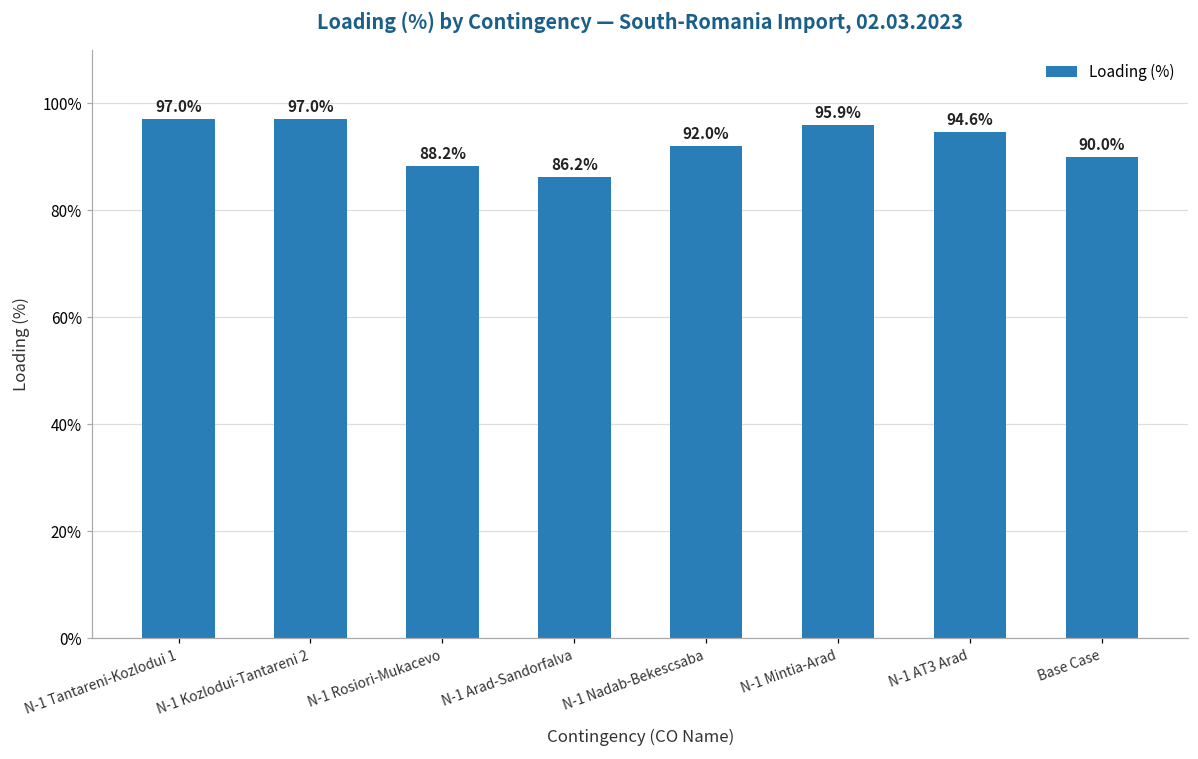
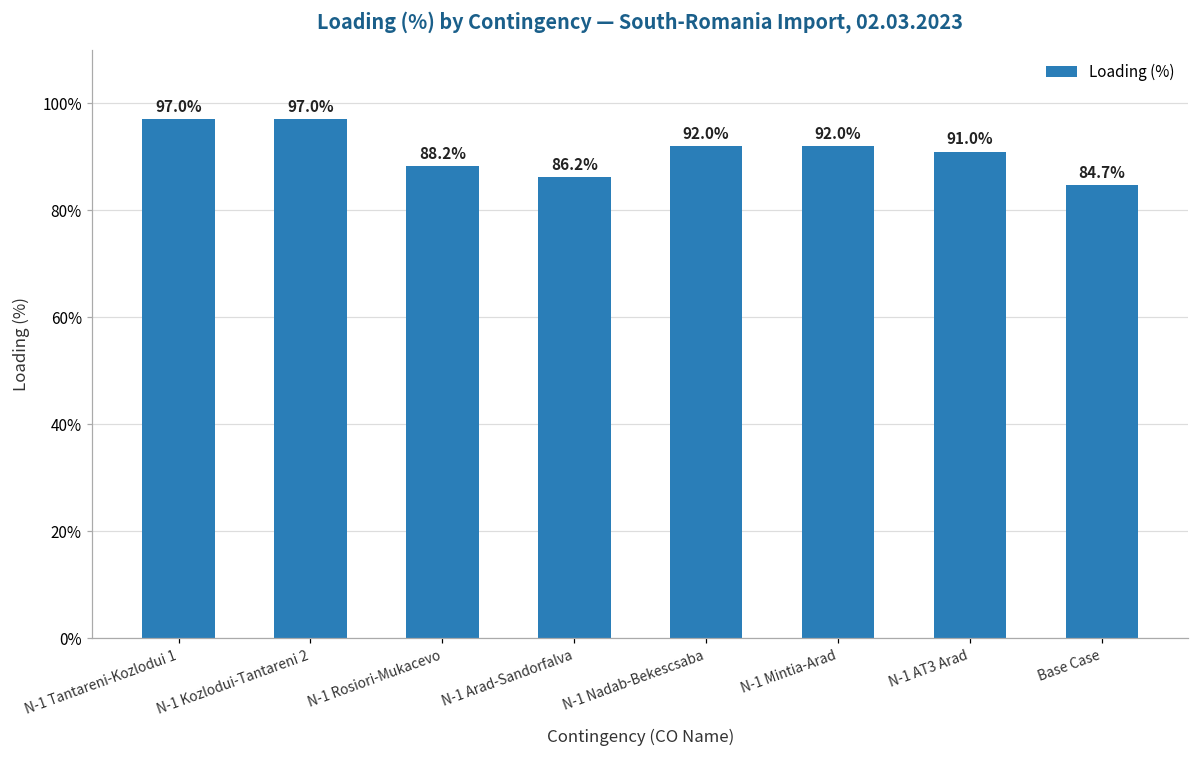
N-1 Mintia-Arad: 95.9% -> 92.0%
N-1 AT3 Arad: 94.6% -> 91.0%
Base Case: 90.0% -> 84.7%
